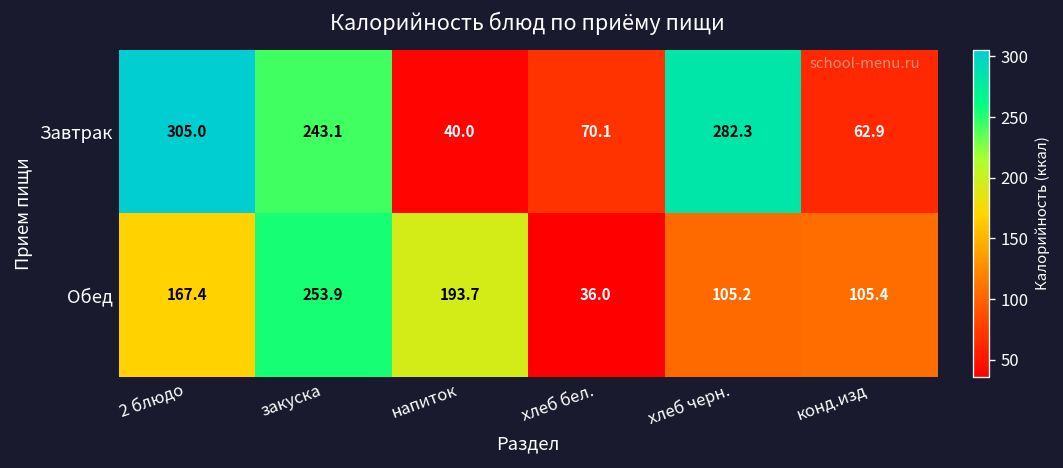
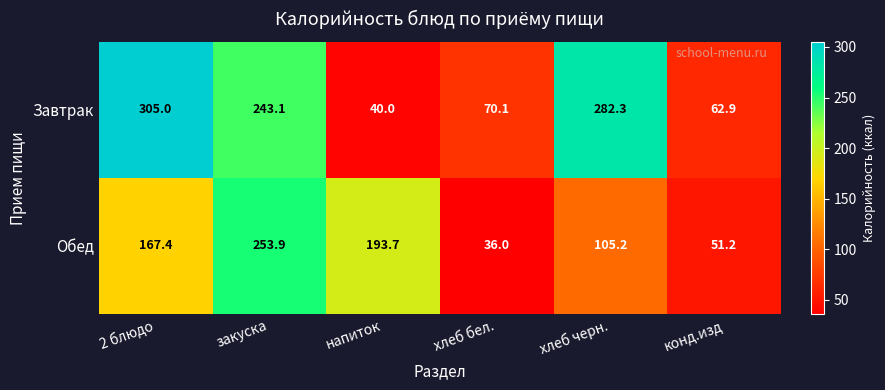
Обед, конд.изд: 105.4 -> 51.2
